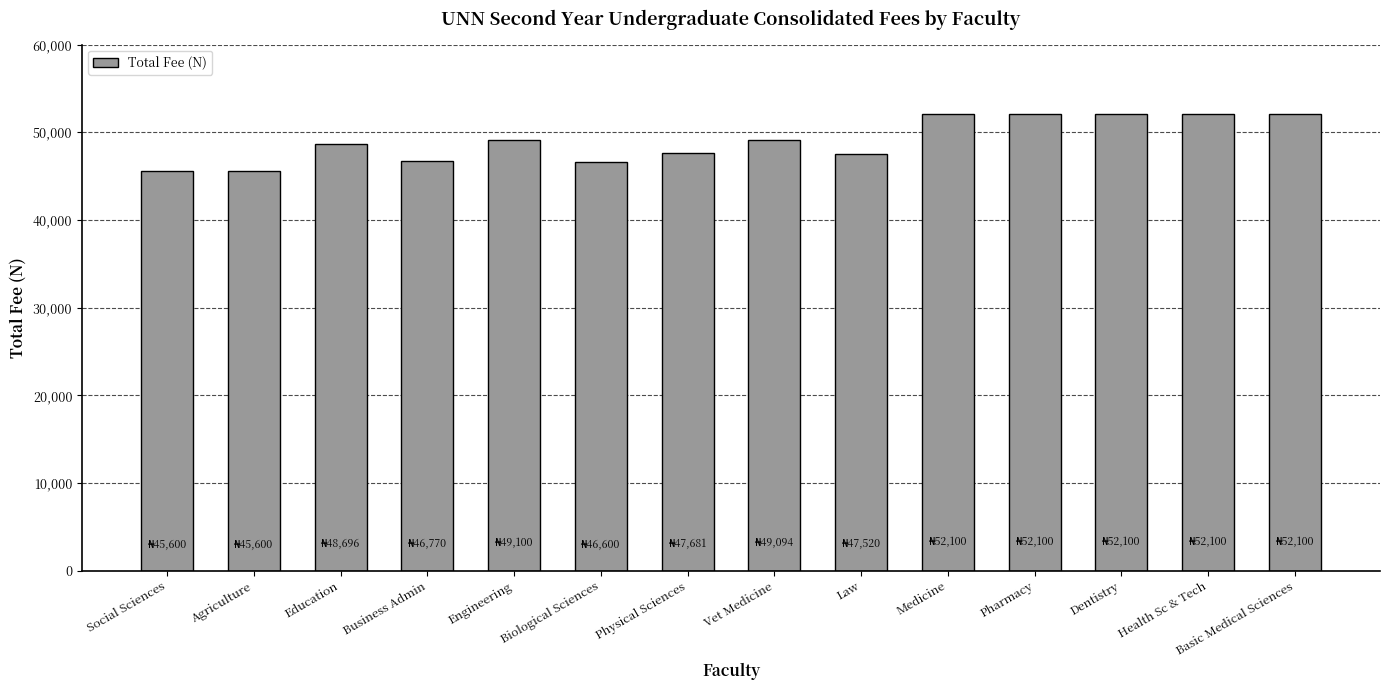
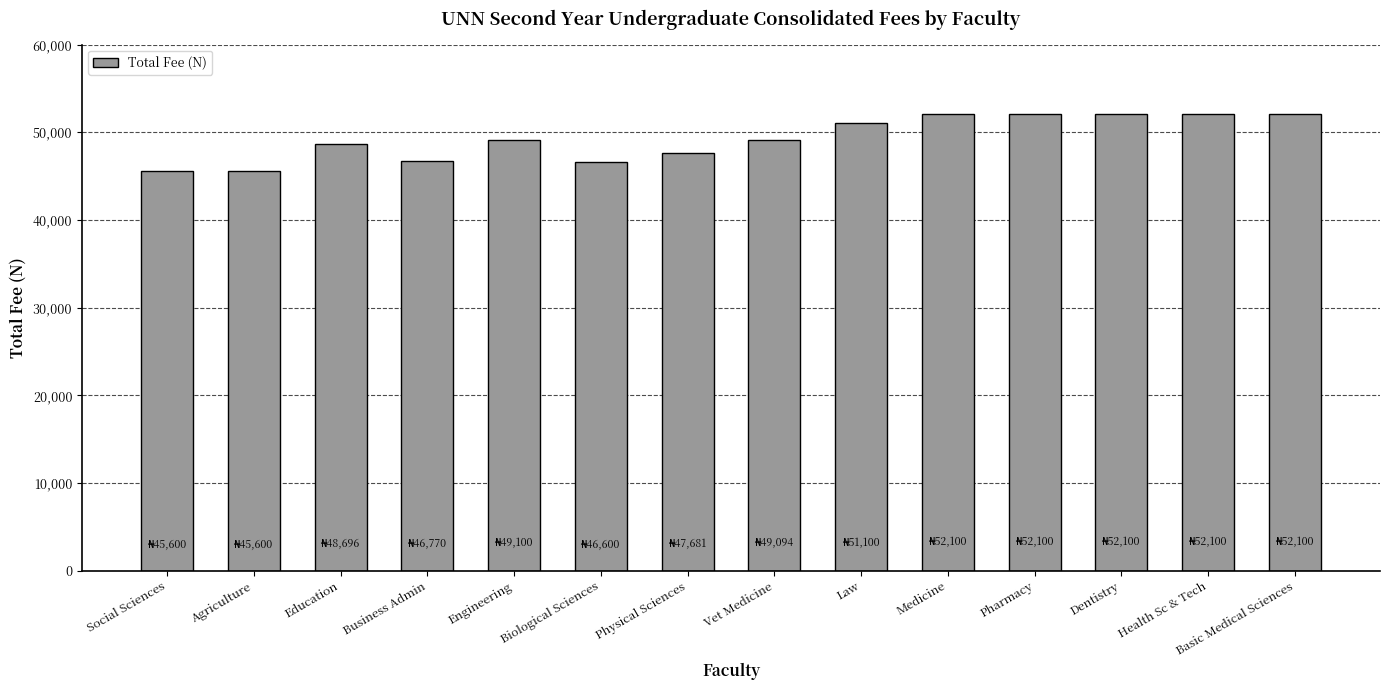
Law: 47,520 -> 51,100
